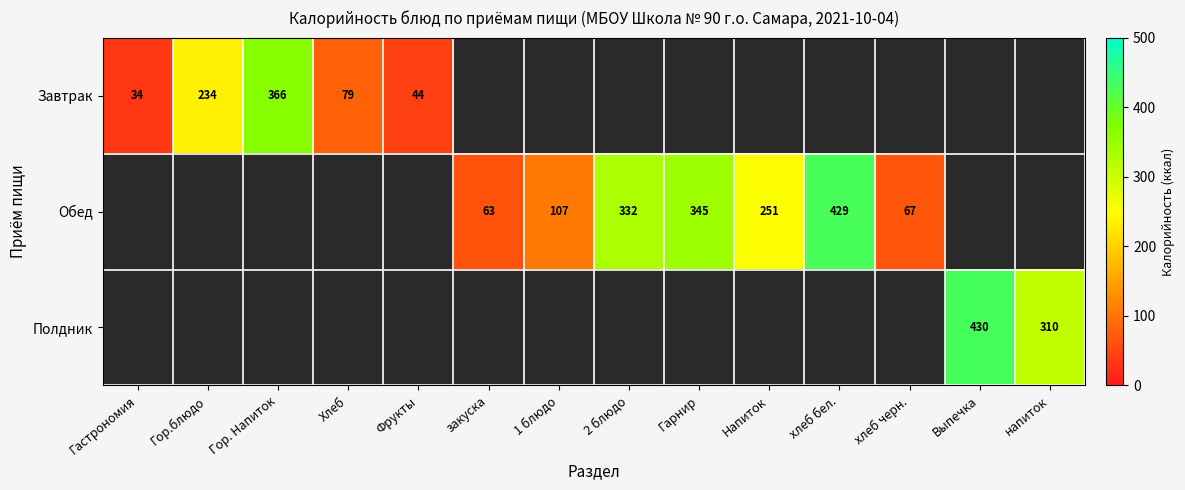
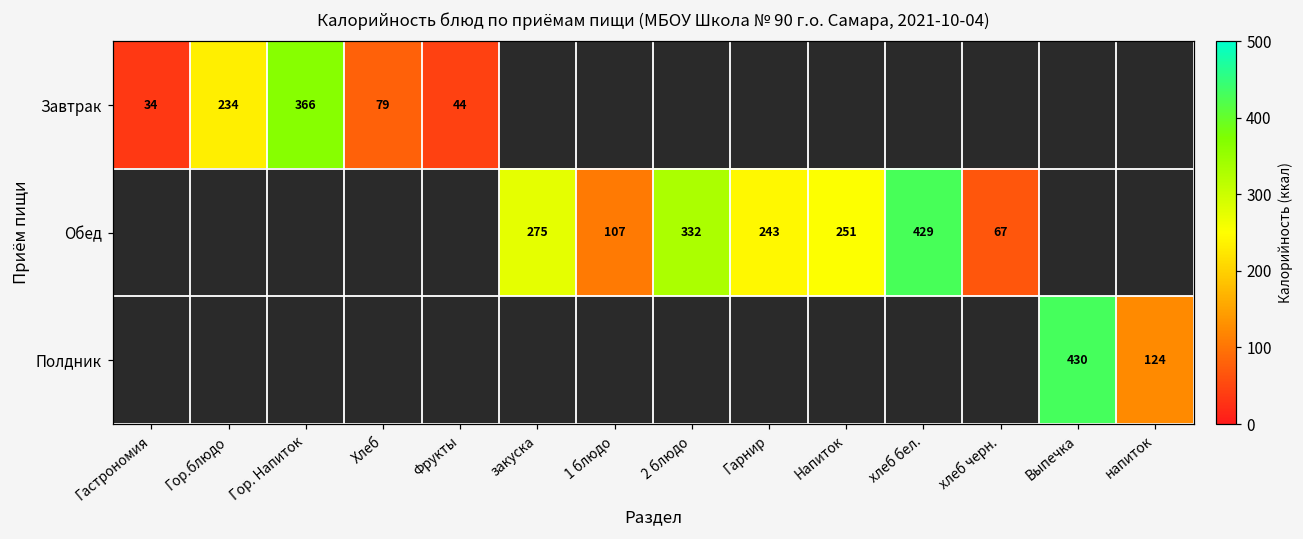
Обед, закуска: 63 -> 275
Обед, Гарнир: 345 -> 243
Полдник, напиток: 310 -> 124
